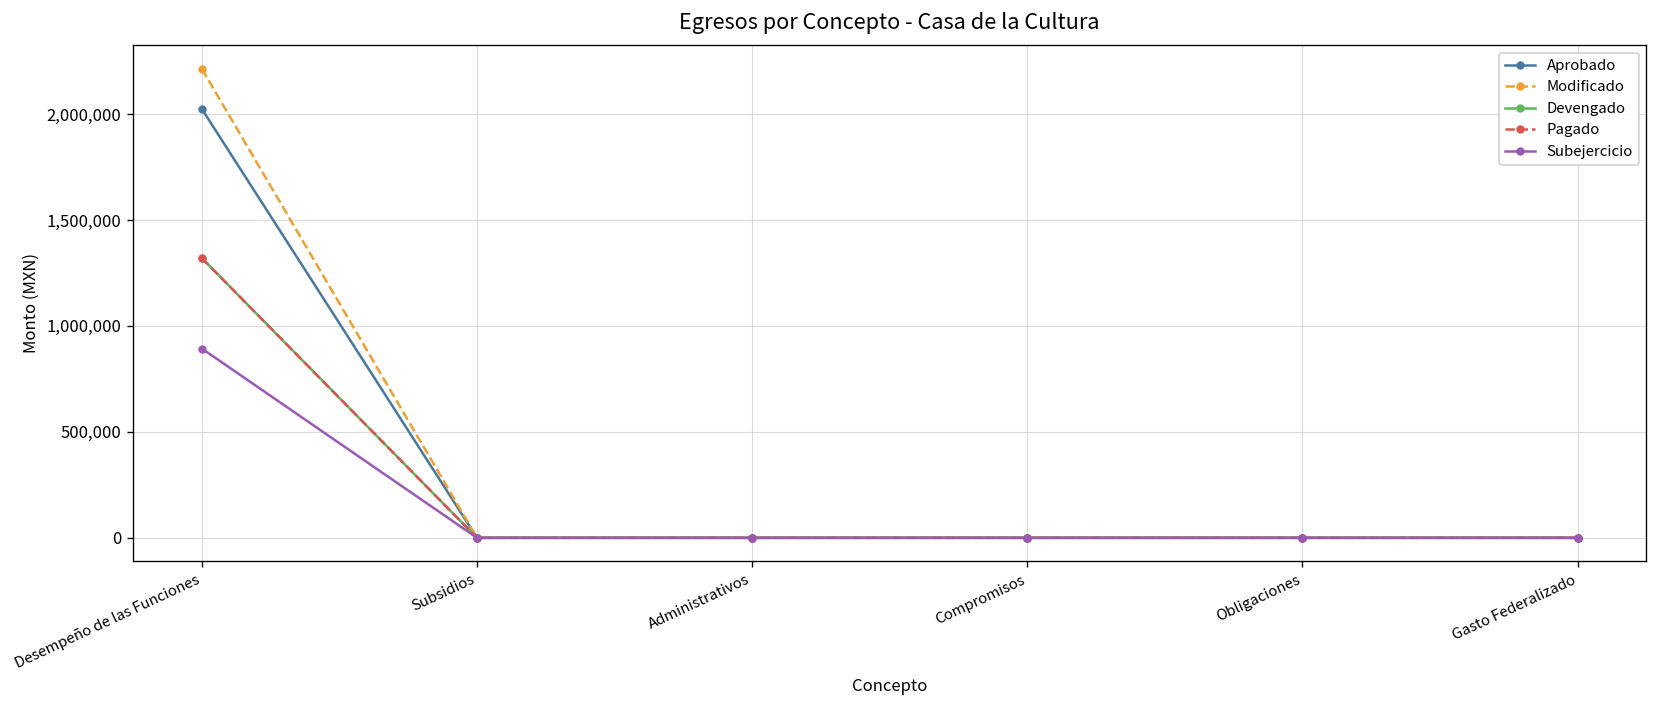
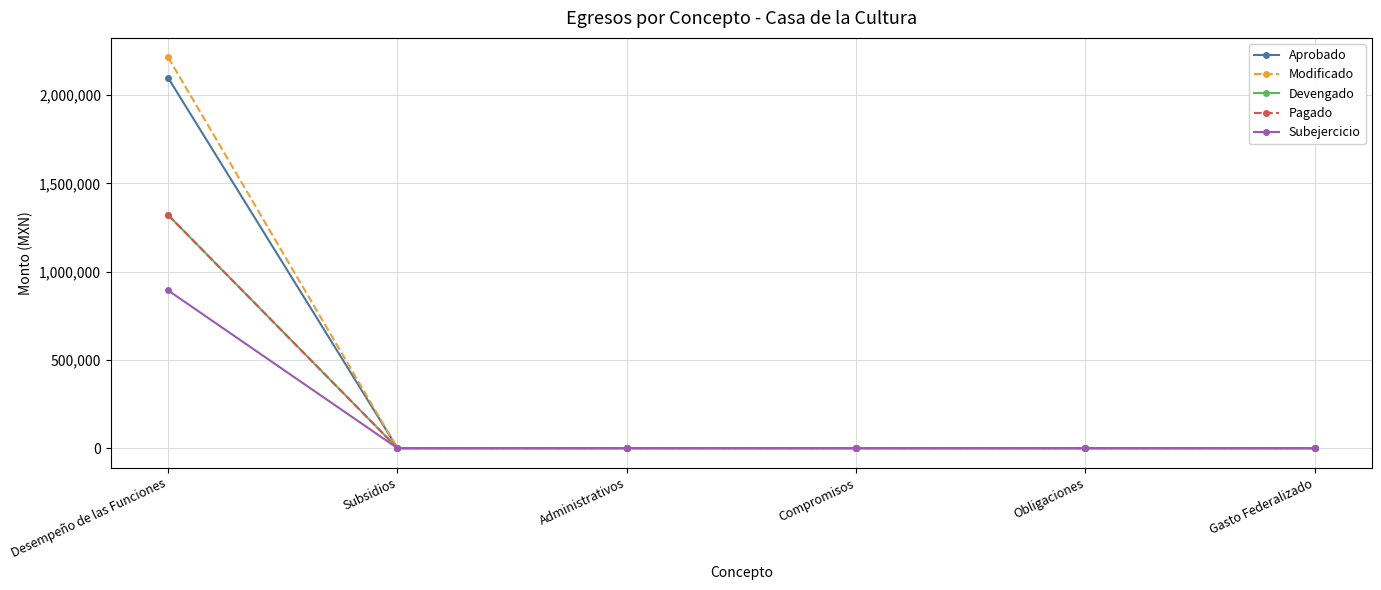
Aprobado, Desempeño de las Funciones: 2,020,000 -> 2,100,000
